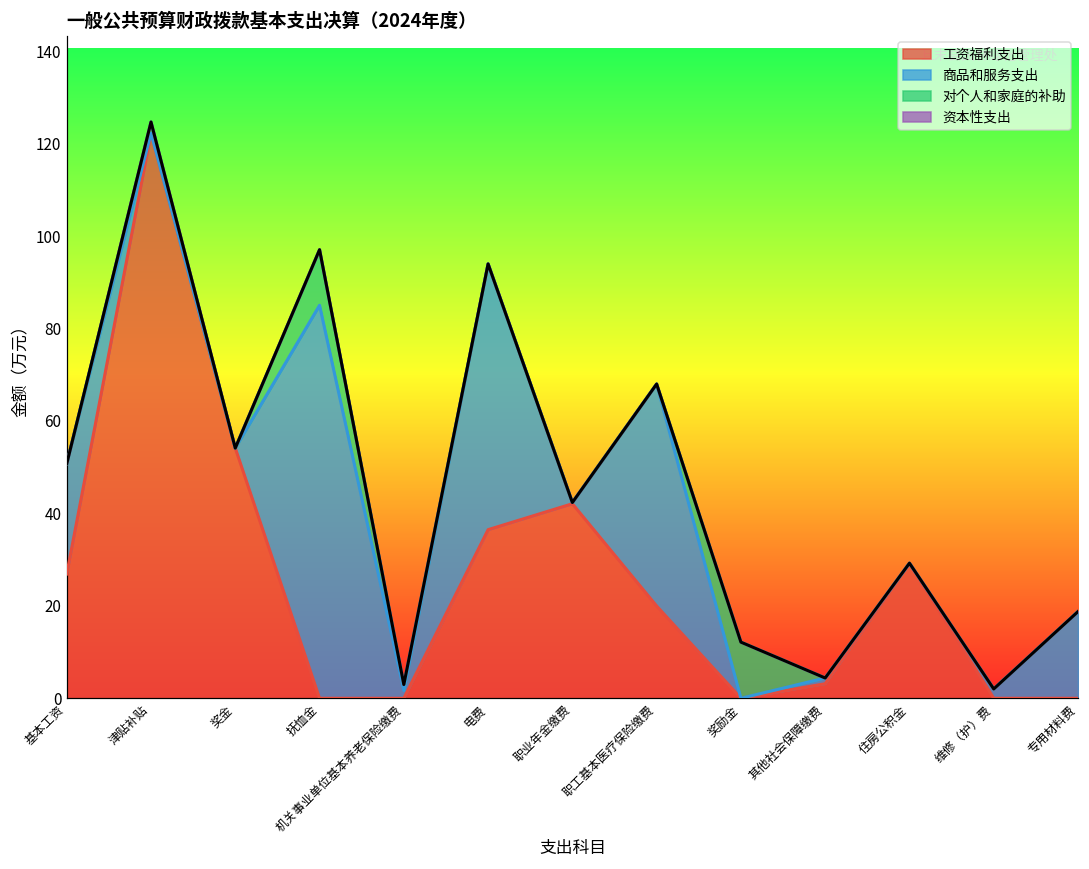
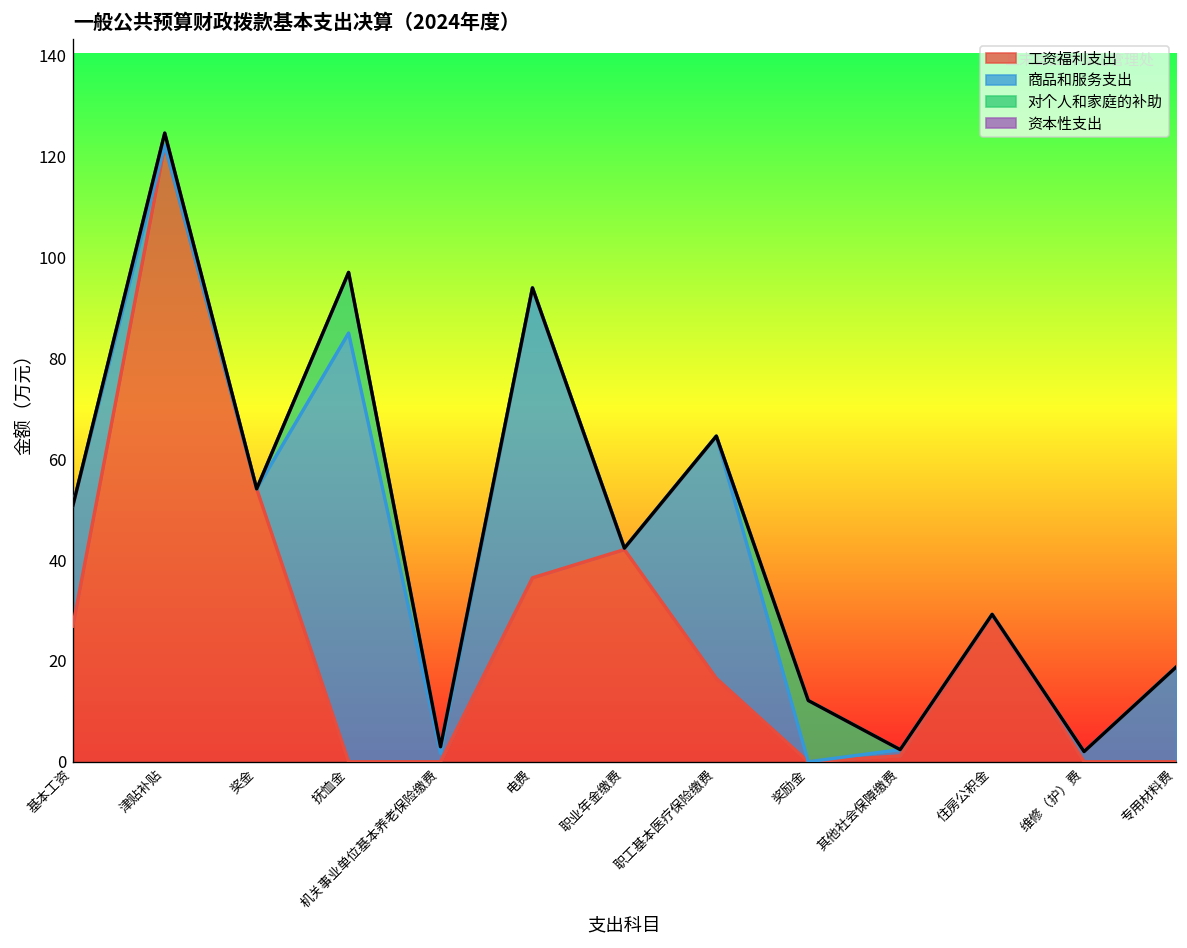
工资福利支出, 职工基本医疗保险缴费: 20 -> 17
工资福利支出, 其他社会保障缴费: 3 -> 1
